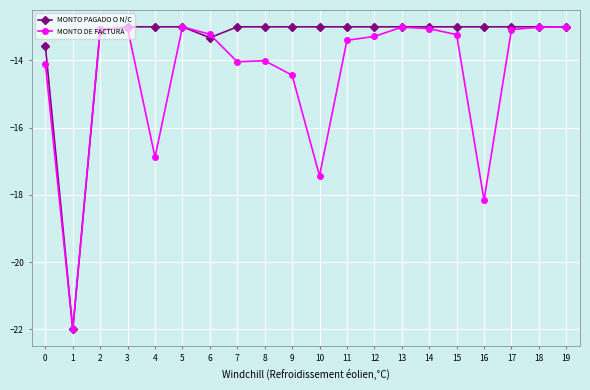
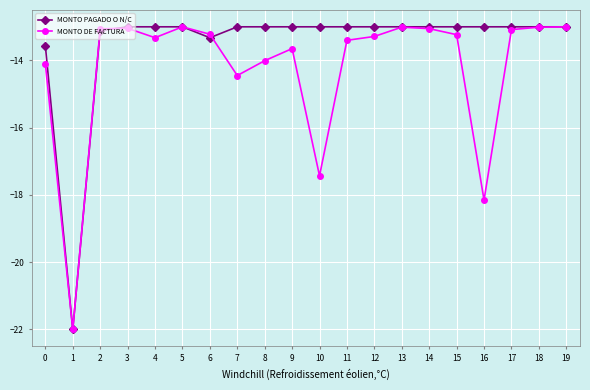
MONTO DE FACTURA, 4: -16.9 -> -13.3
MONTO DE FACTURA, 7: -14.0 -> -14.4
MONTO DE FACTURA, 9: -14.4 -> -13.6
